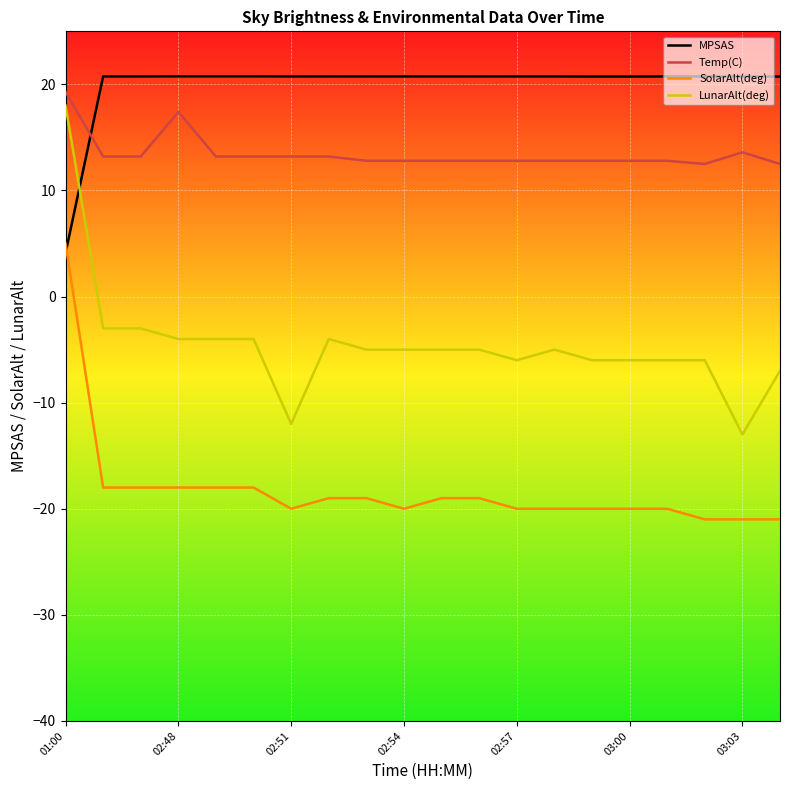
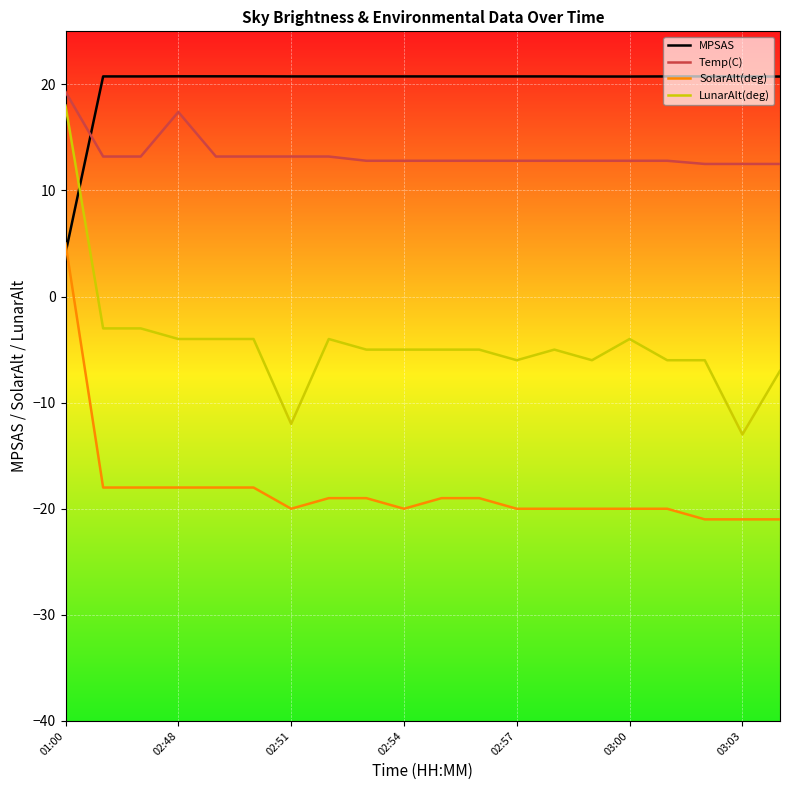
LunarAlt(deg), 03:00: -6 -> -4
Temp(C), 03:03: 13.6 -> 12.5
